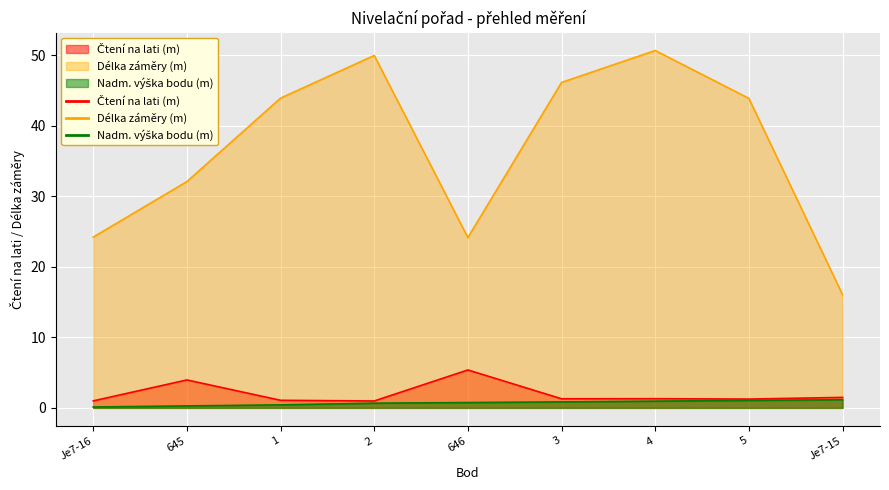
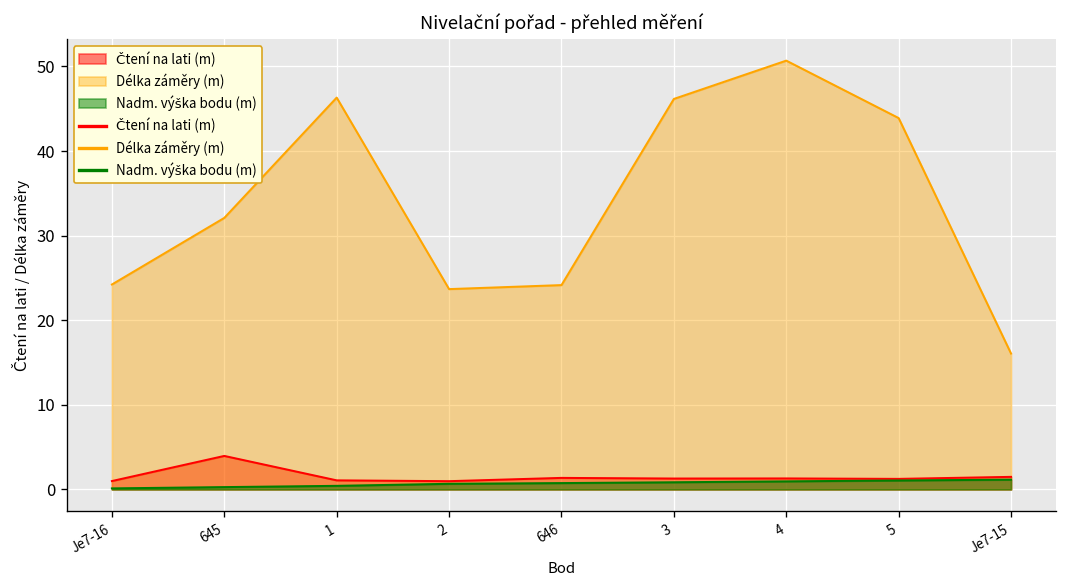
Délka záměry (m), 1: 44 -> 46
Délka záměry (m), 2: 50 -> 24
Čtení na lati (m), 646: 5 -> 1
